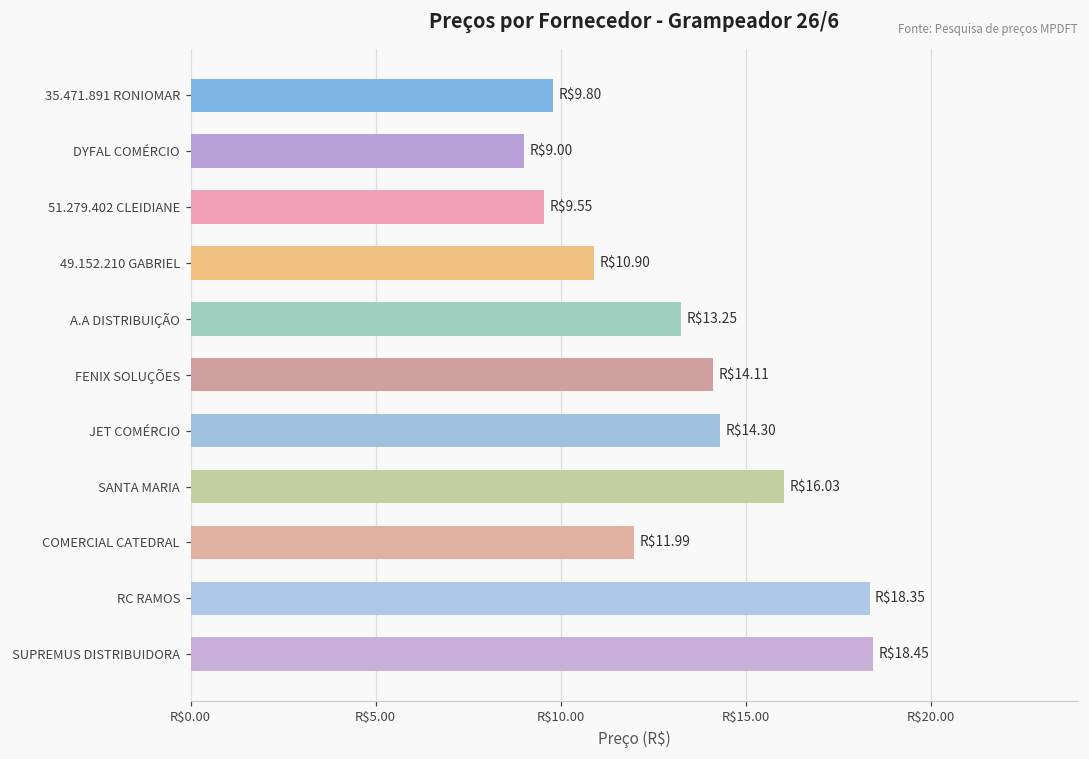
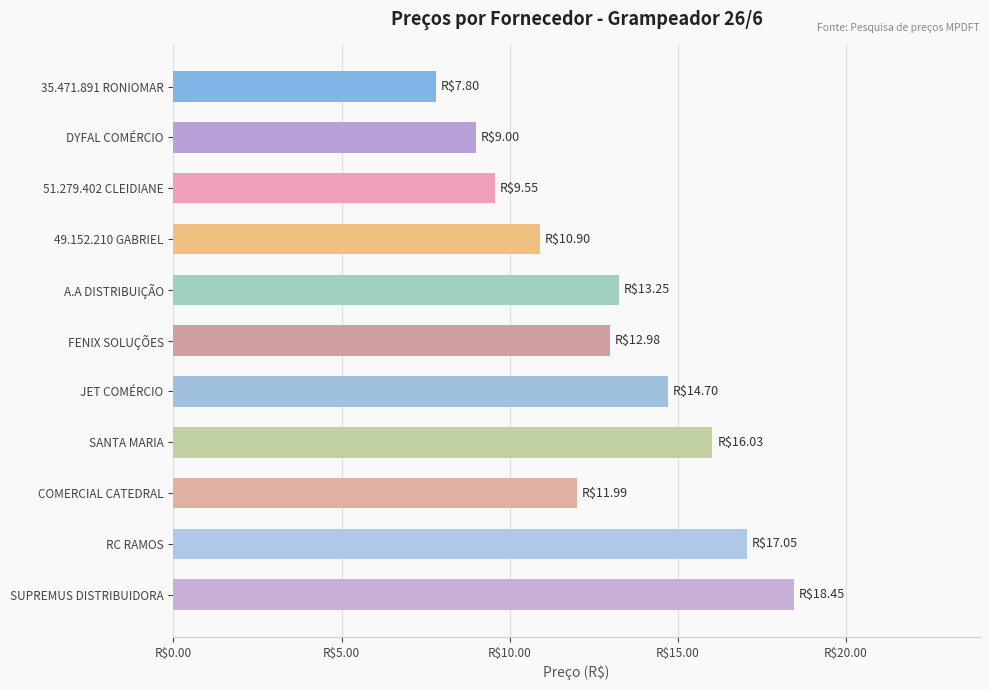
35.471.891 RONIOMAR: $9.80 -> $7.80
FENIX SOLUÇÕES: $14.11 -> $12.98
JET COMÉRCIO: $14.30 -> $14.70
RC RAMOS: $18.35 -> $17.05
